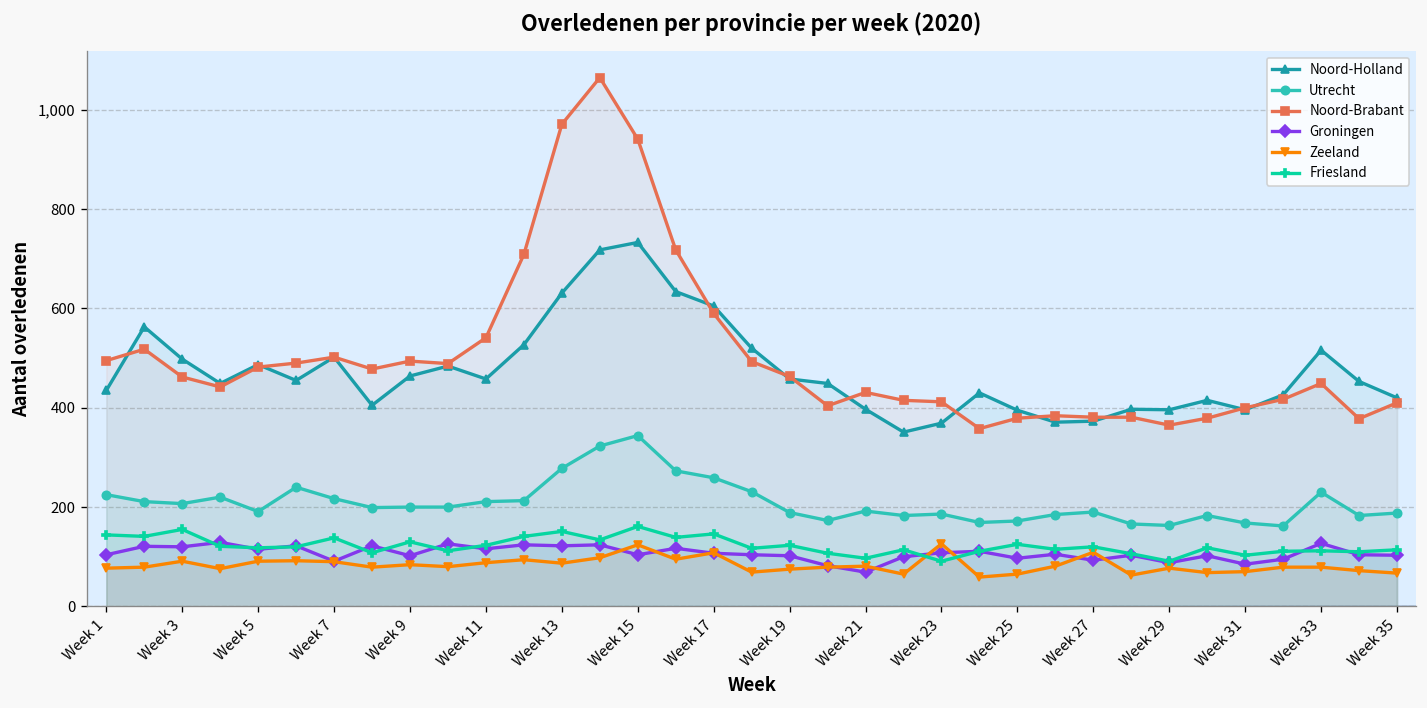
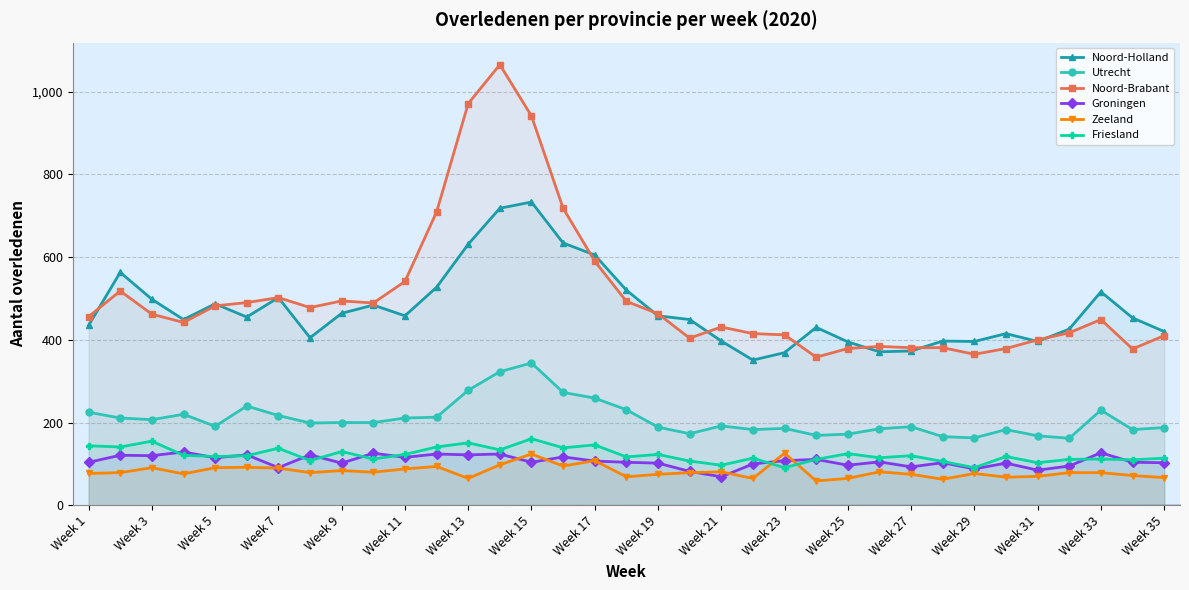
Noord-Brabant, Week 1: 500 -> 460
Zeeland, Week 13: 90 -> 70
Zeeland, Week 27: 110 -> 80
